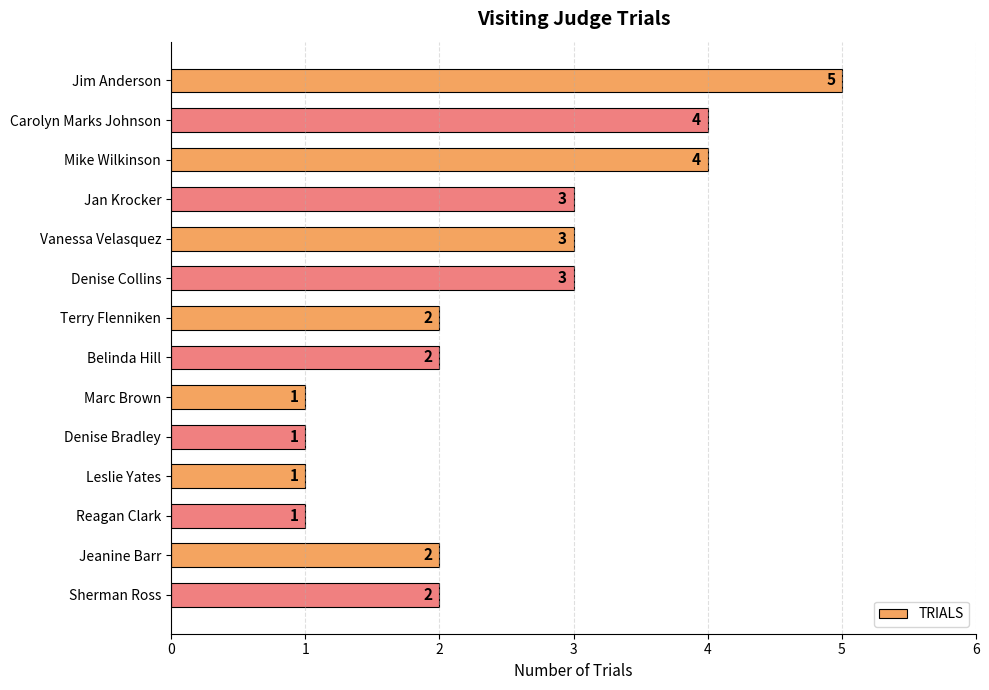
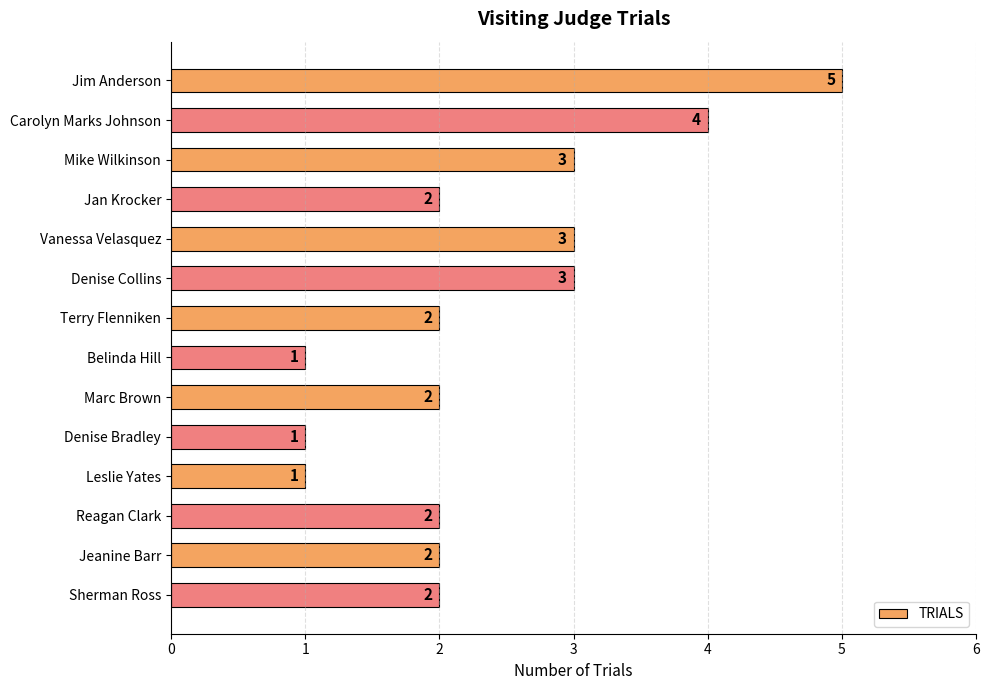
Mike Wilkinson: 4 -> 3
Jan Krocker: 3 -> 2
Belinda Hill: 2 -> 1
Marc Brown: 1 -> 2
Reagan Clark: 1 -> 2
